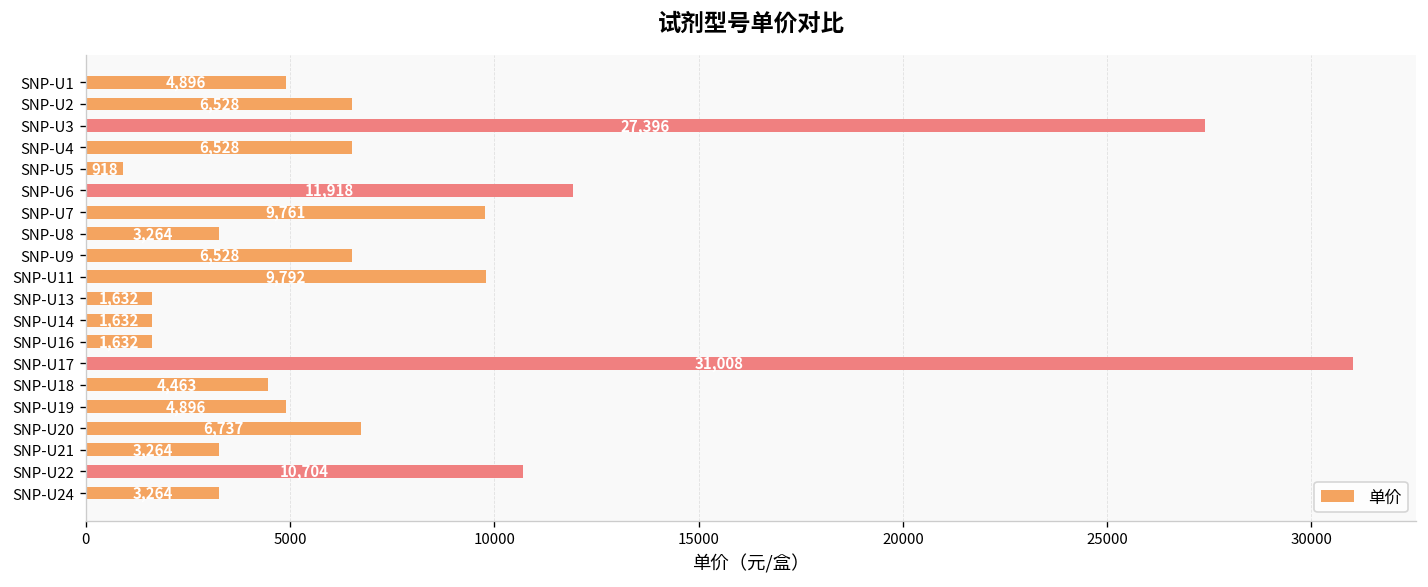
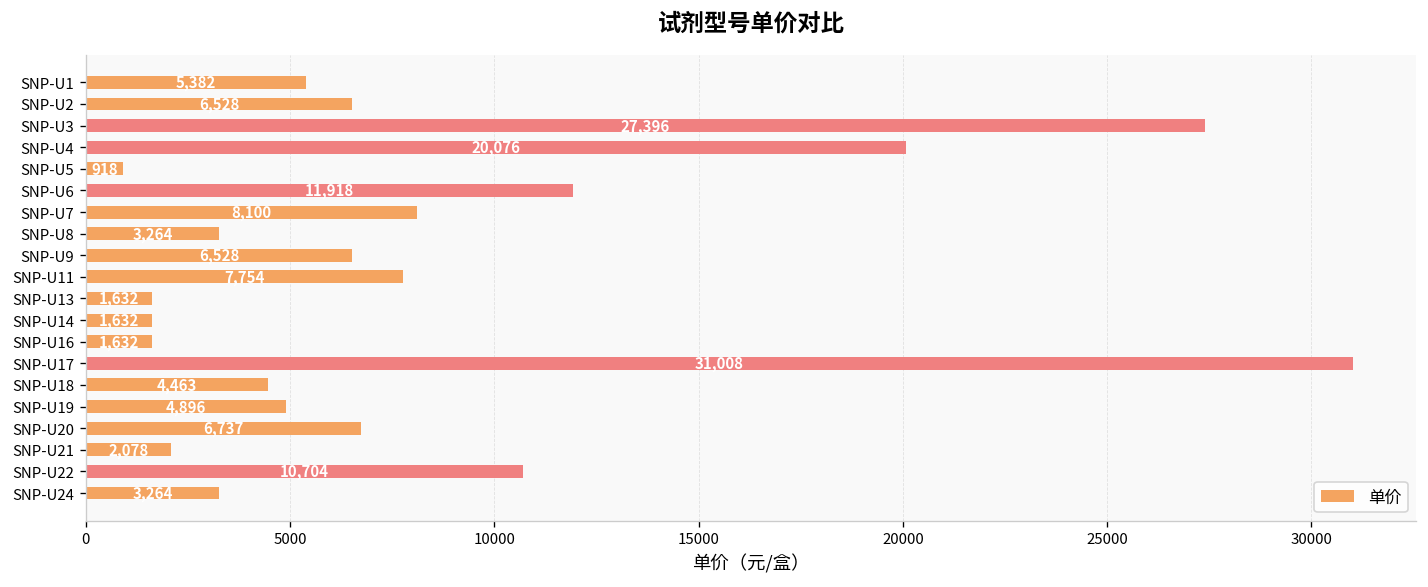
SNP-U1: 4,896 -> 5,382
SNP-U4: 6,528 -> 20,076
SNP-U7: 9,761 -> 8,100
SNP-U11: 9,792 -> 7,754
SNP-U21: 3,264 -> 2,078
